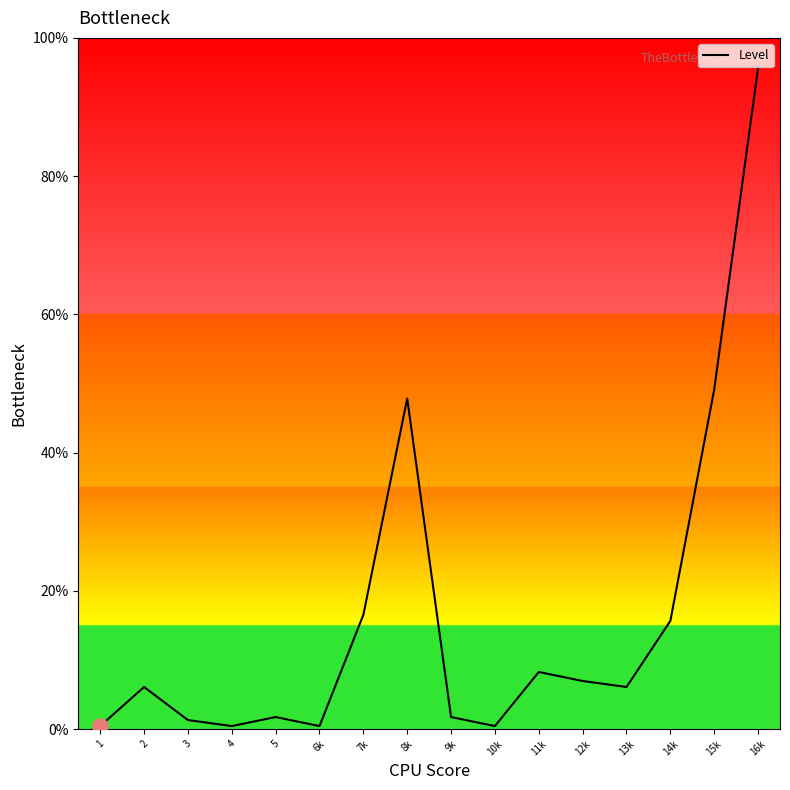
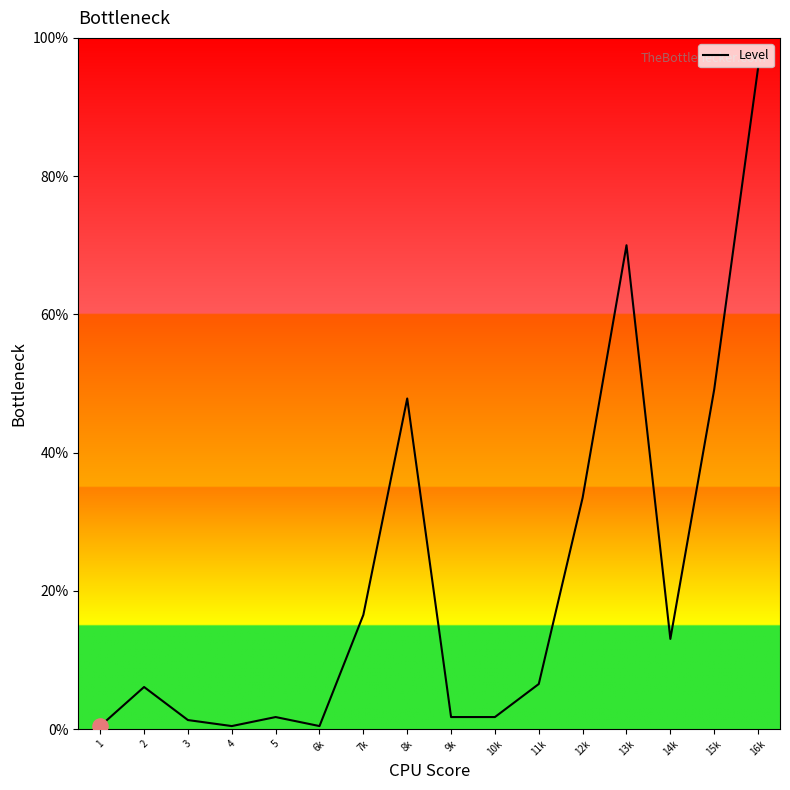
Level, 10k: 0% -> 2%
Level, 11k: 8% -> 7%
Level, 12k: 7% -> 33%
Level, 13k: 6% -> 70%
Level, 14k: 16% -> 13%
